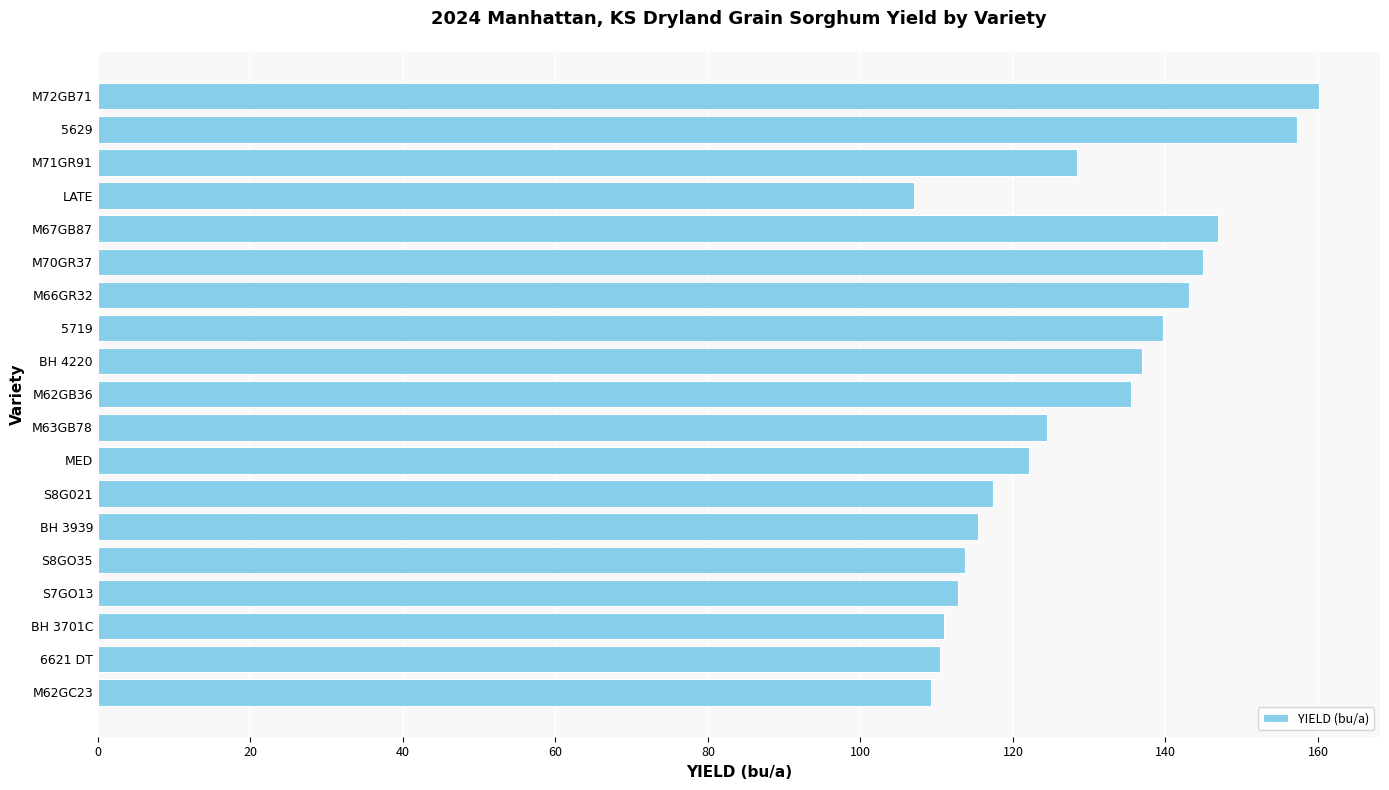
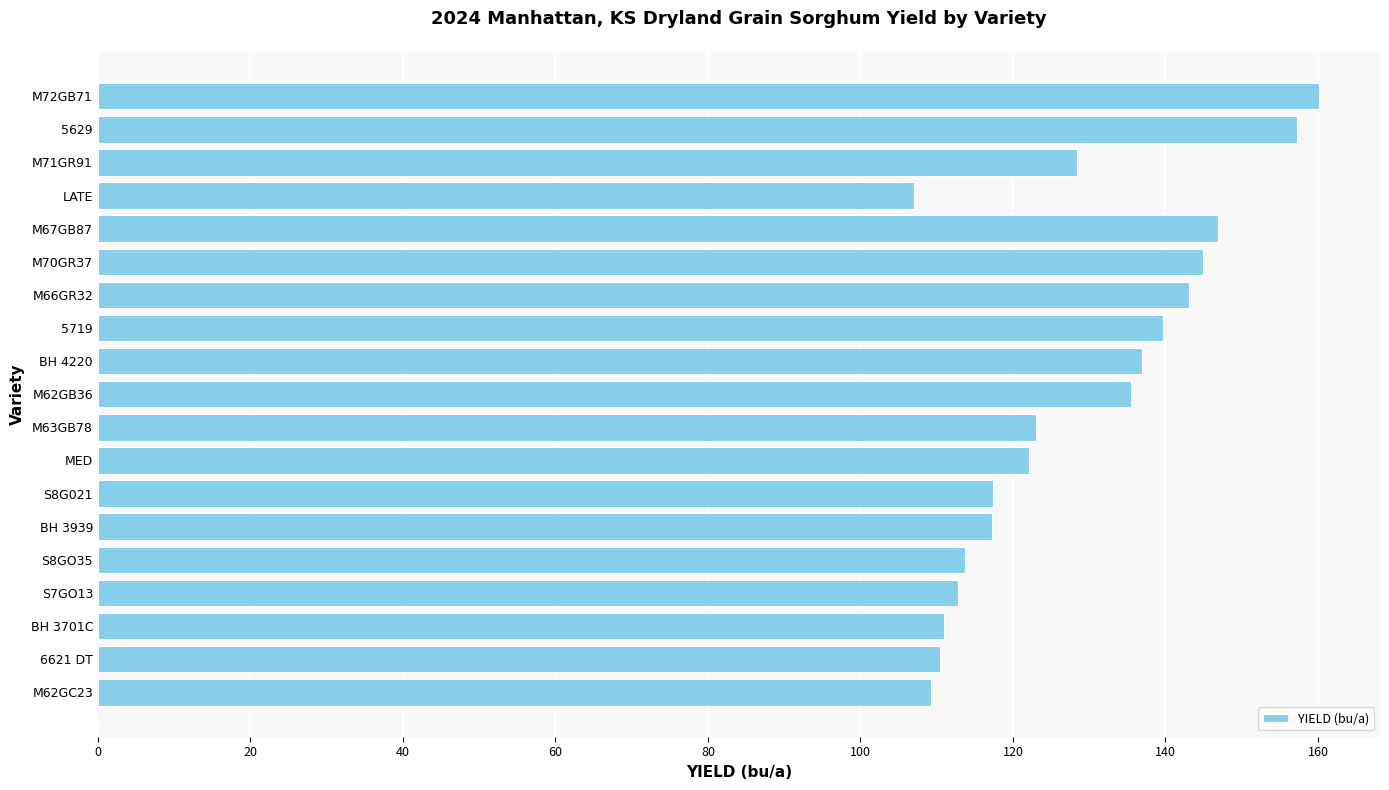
M63GB78: 124 -> 123
BH 3939: 115 -> 117
